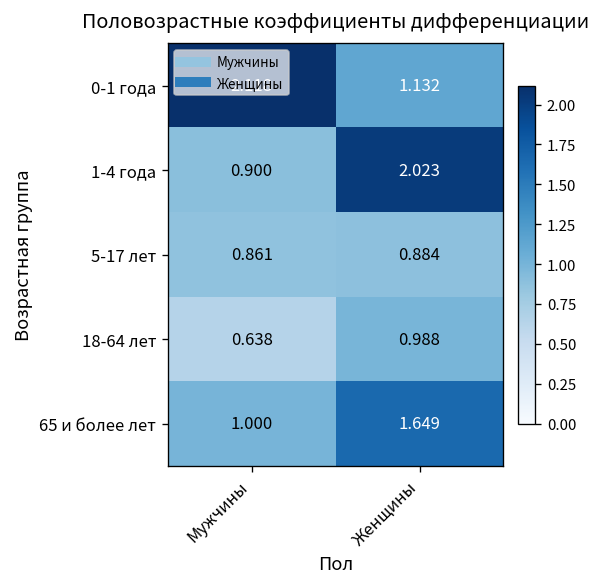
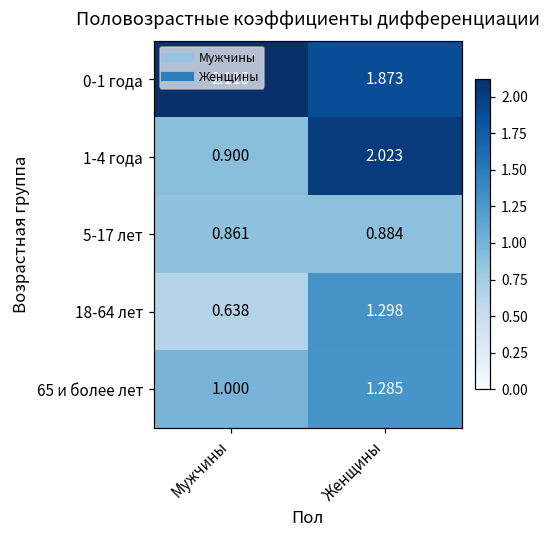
0-1 года, Женщины: 1.132 -> 1.873
18-64 лет, Женщины: 0.988 -> 1.298
65 и более лет, Женщины: 1.649 -> 1.285
